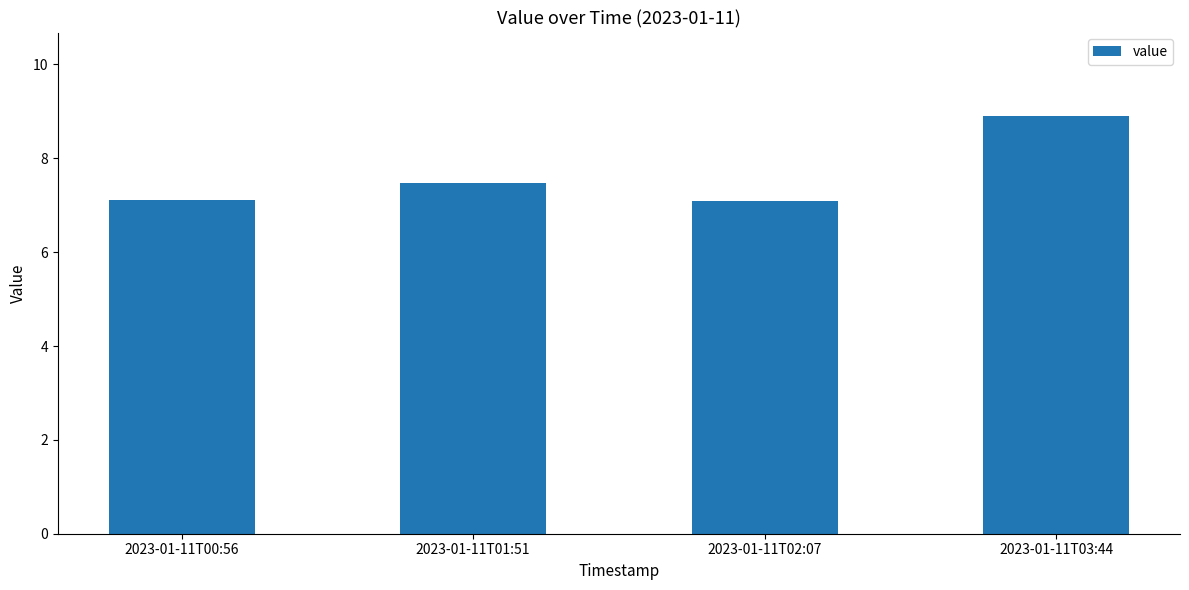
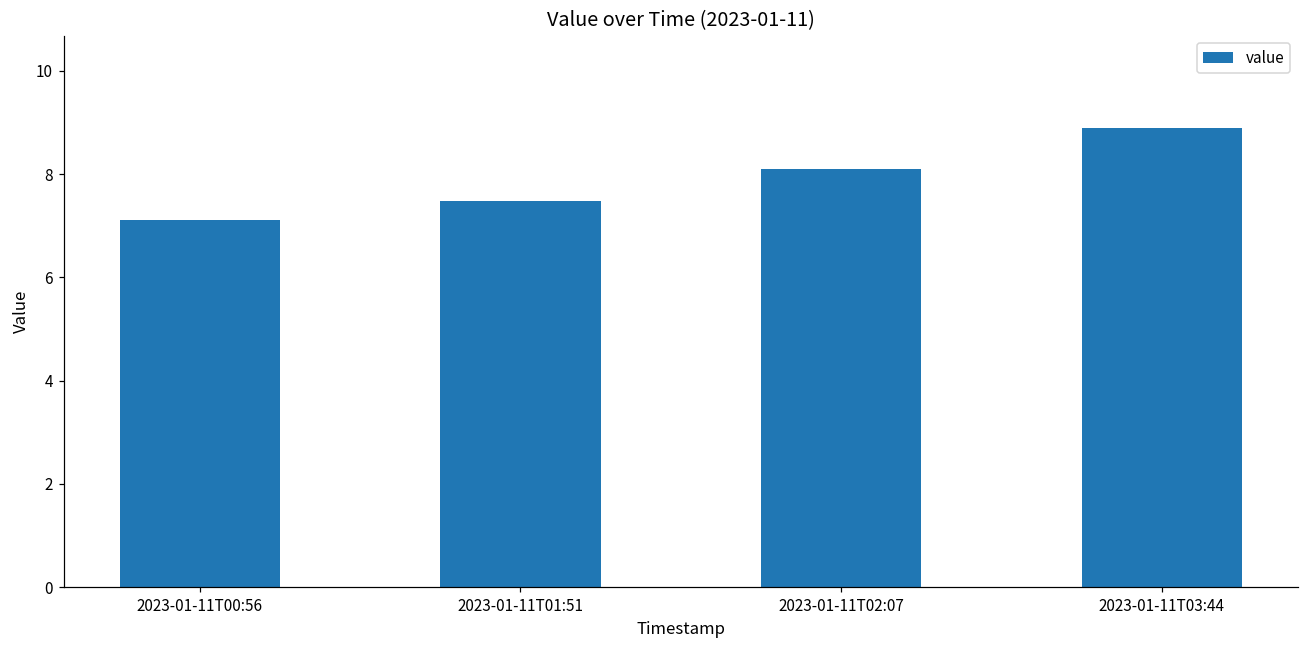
2023-01-11T02:07: 7.1 -> 8.1
